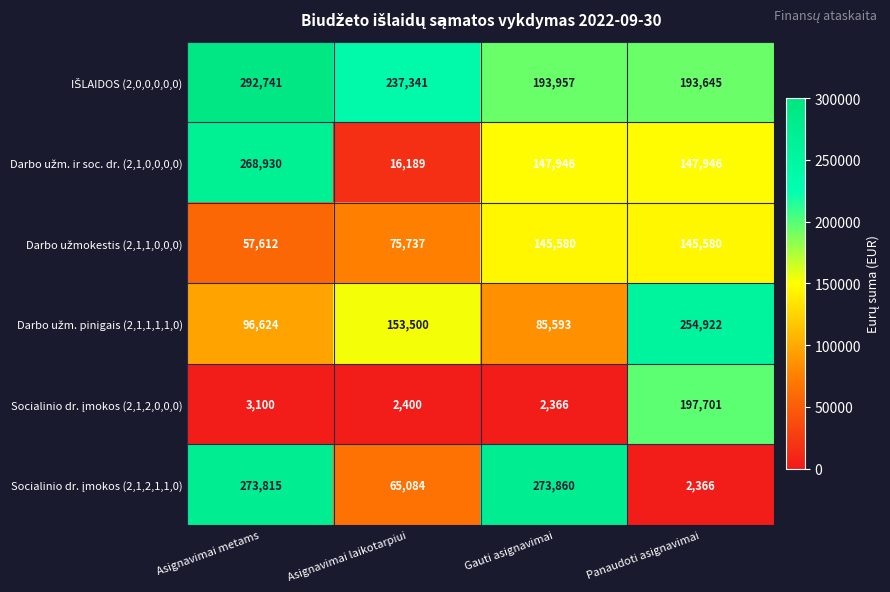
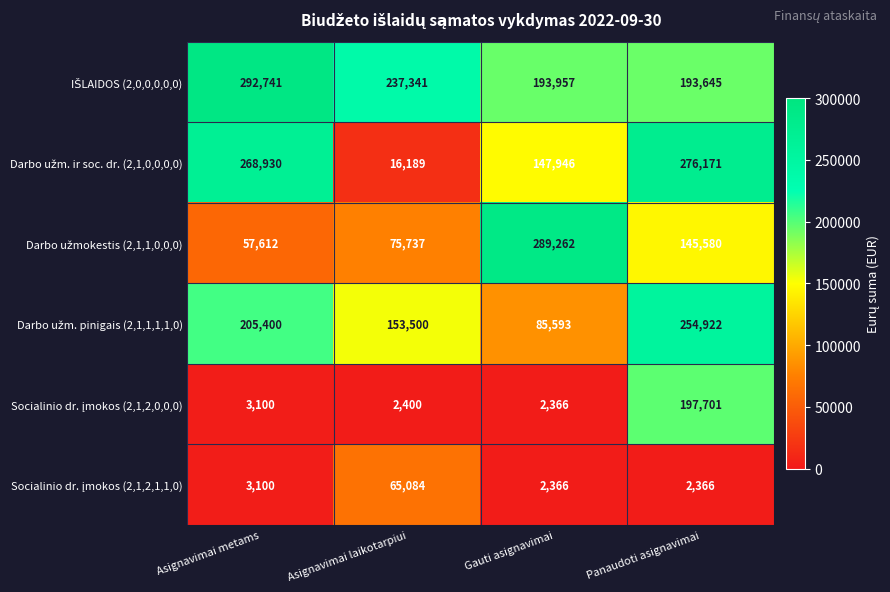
Darbo užm. ir soc. dr. (2,1,0,0,0,0), Panaudoti asignavimai: 147,946 -> 276,171
Darbo užmokestis (2,1,1,0,0,0), Gauti asignavimai: 145,580 -> 289,262
Darbo užm. pinigais (2,1,1,1,1,0), Asignavimai metams: 96,624 -> 205,400
Socialinio dr. įmokos (2,1,2,1,1,0), Asignavimai metams: 273,815 -> 3,100
Socialinio dr. įmokos (2,1,2,1,1,0), Gauti asignavimai: 273,860 -> 2,366
